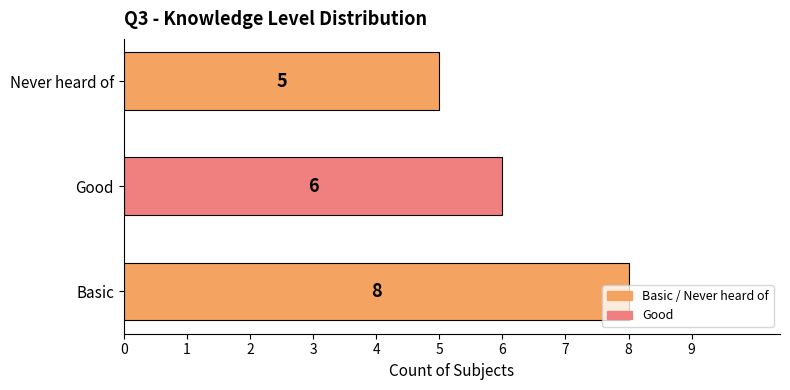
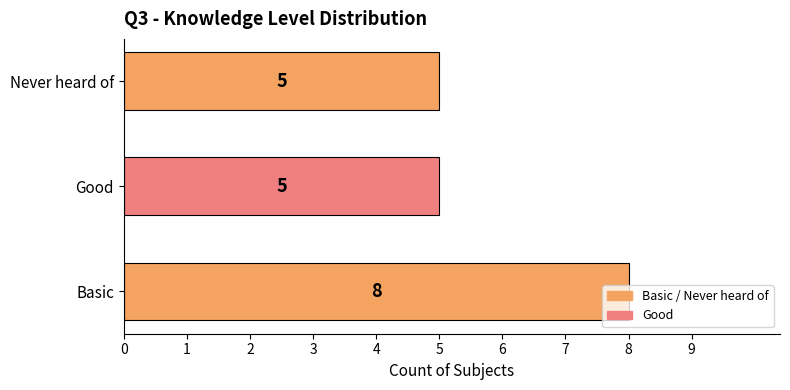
Good: 6 -> 5
